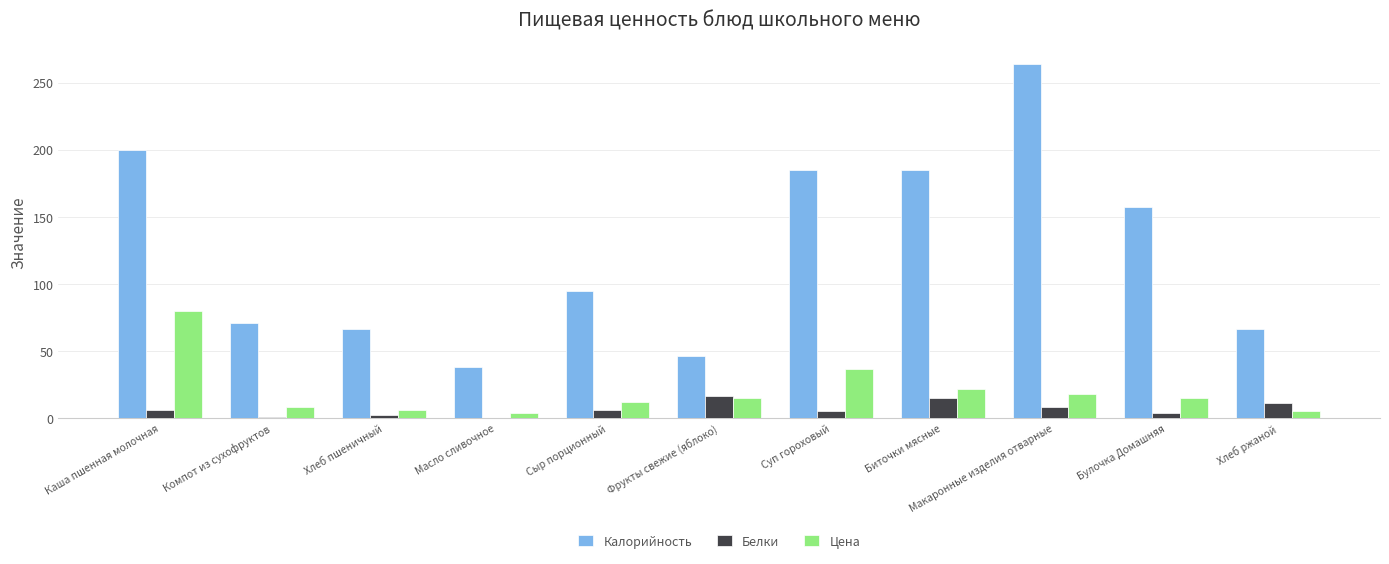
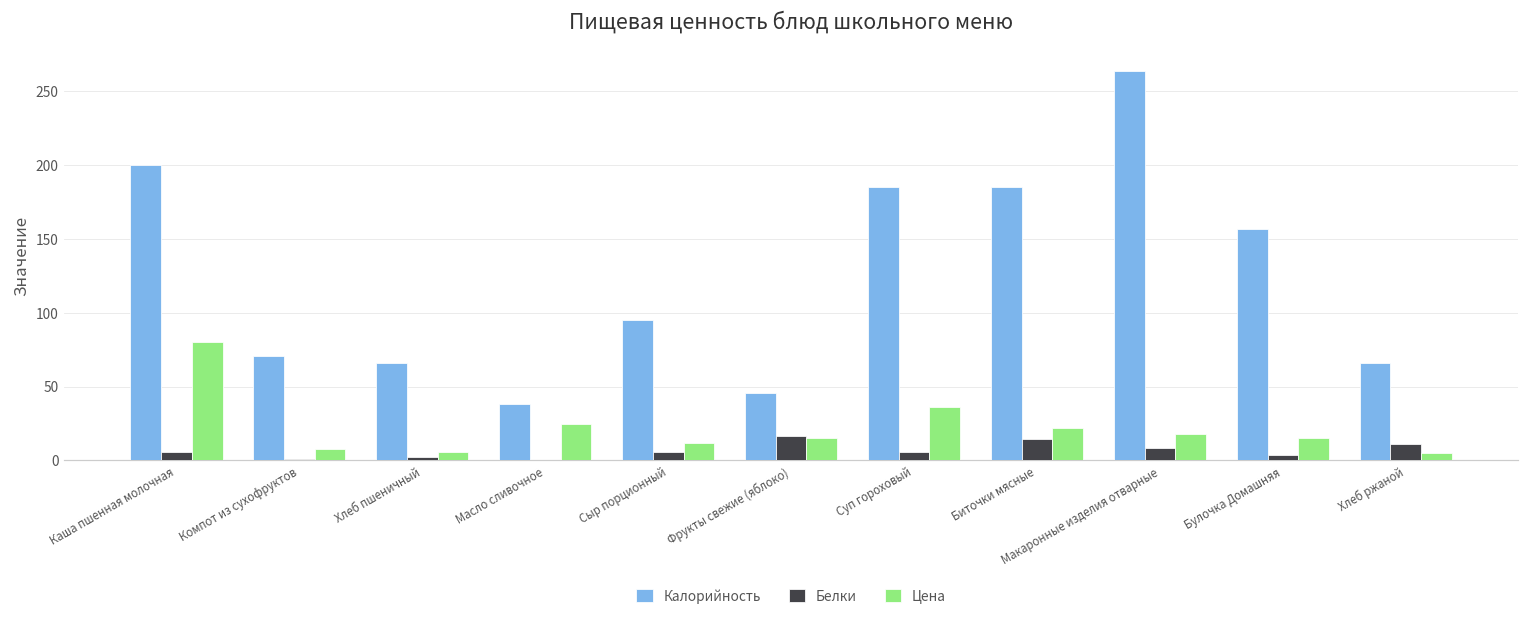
Цена, Масло сливочное: 4 -> 25
